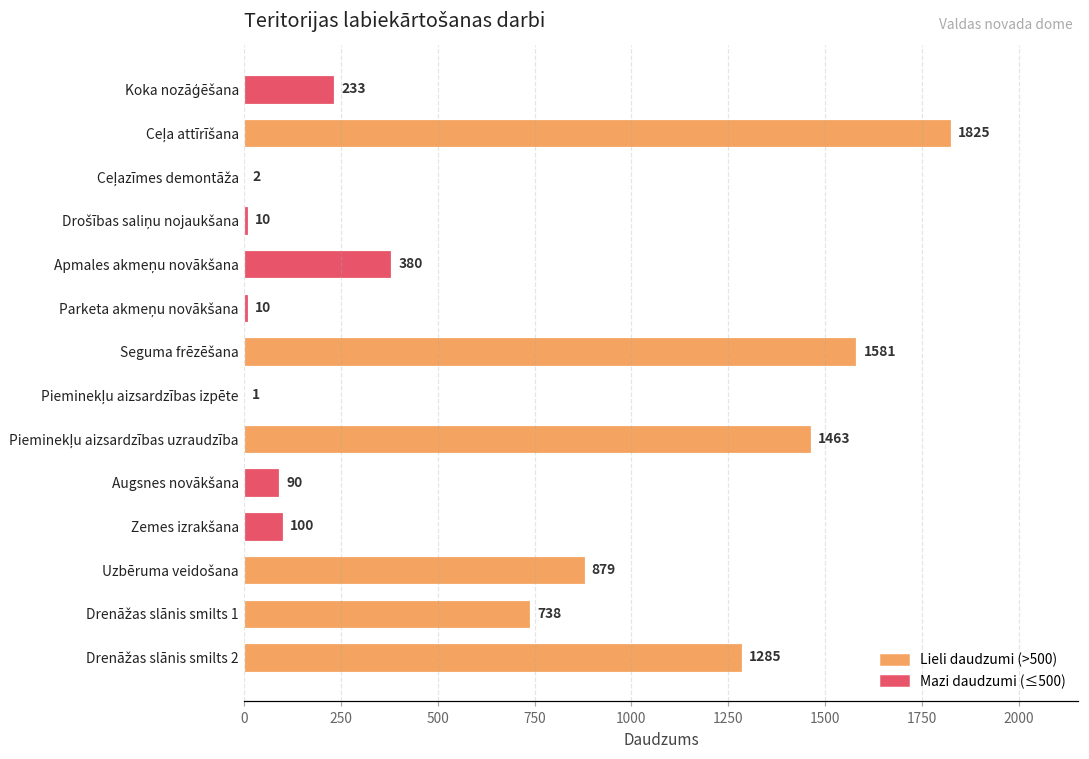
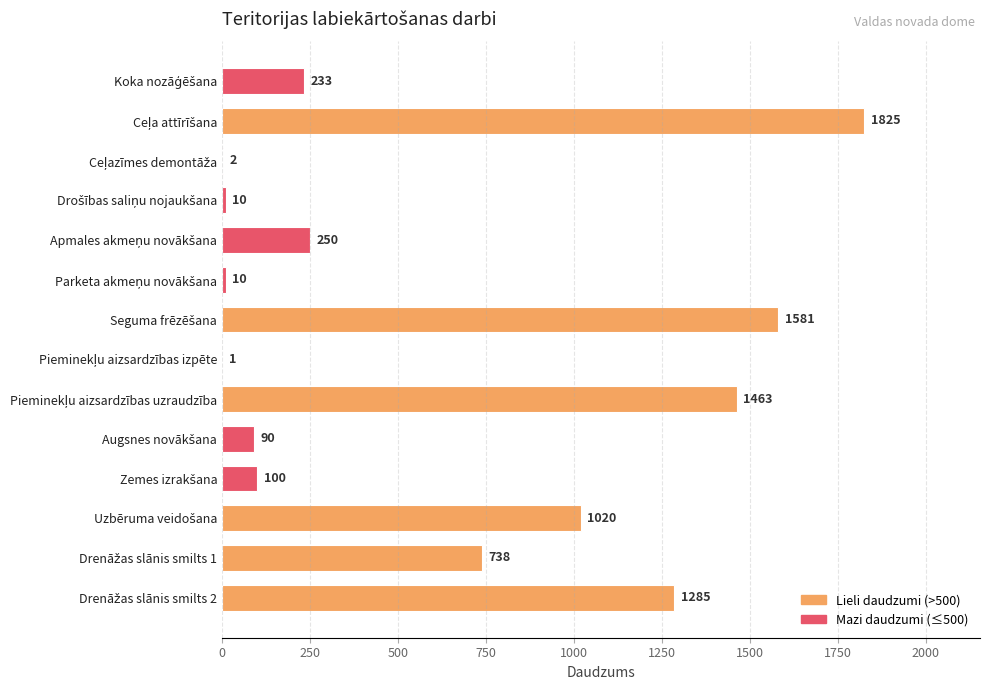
Apmales akmeņu novākšana: 380 -> 250
Uzbēruma veidošana: 879 -> 1020
